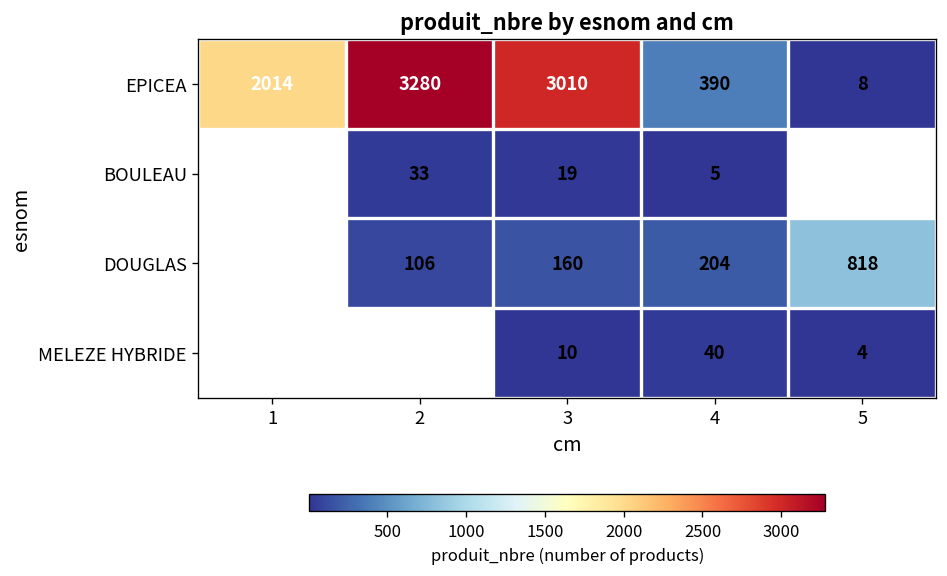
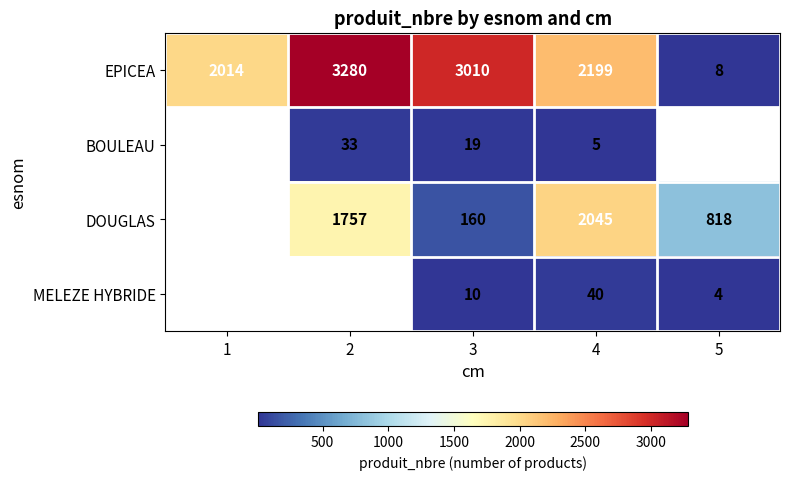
EPICEA, 4: 390 -> 2199
DOUGLAS, 2: 106 -> 1757
DOUGLAS, 4: 204 -> 2045
